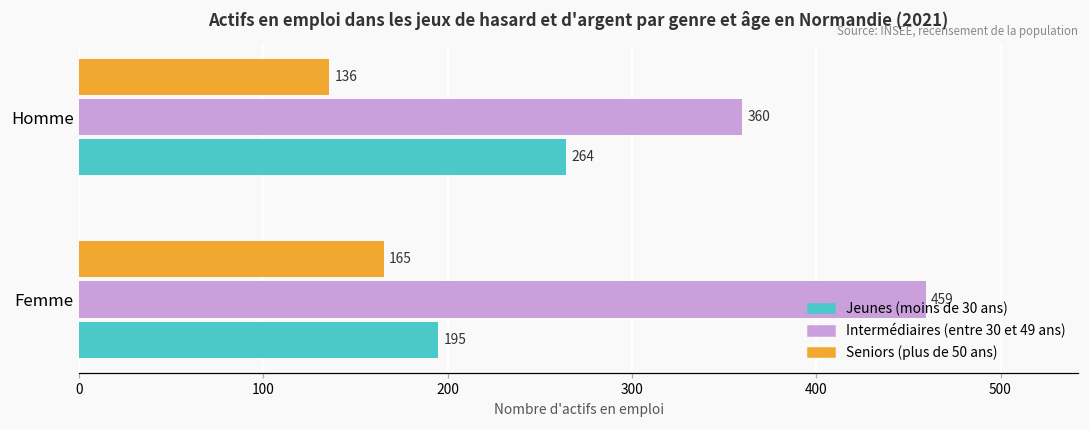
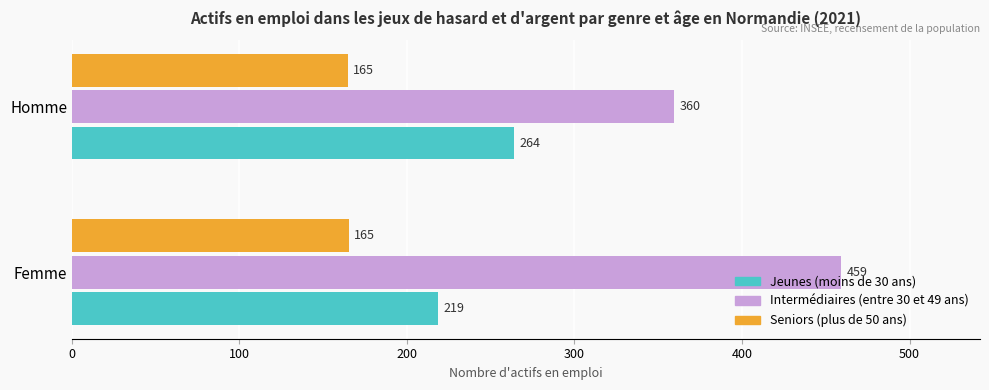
Seniors (plus de 50 ans), Homme: 136 -> 165
Jeunes (moins de 30 ans), Femme: 195 -> 219
